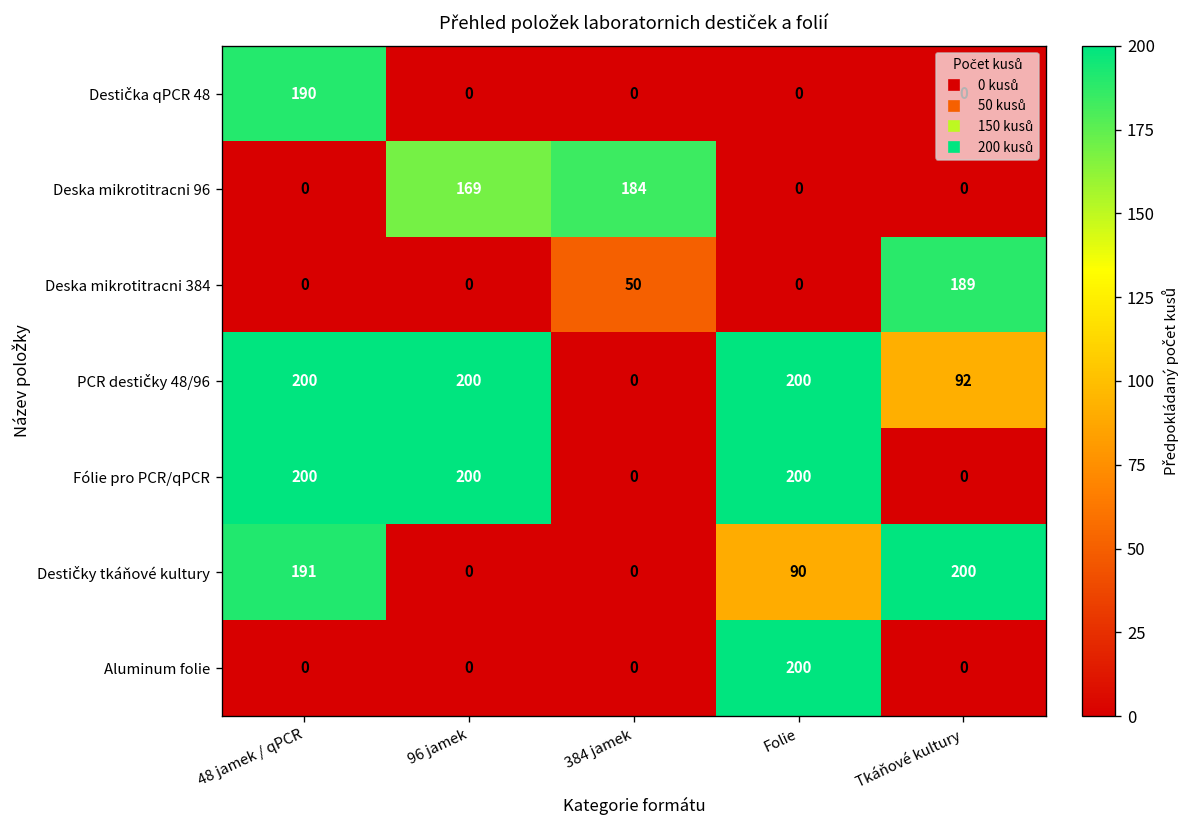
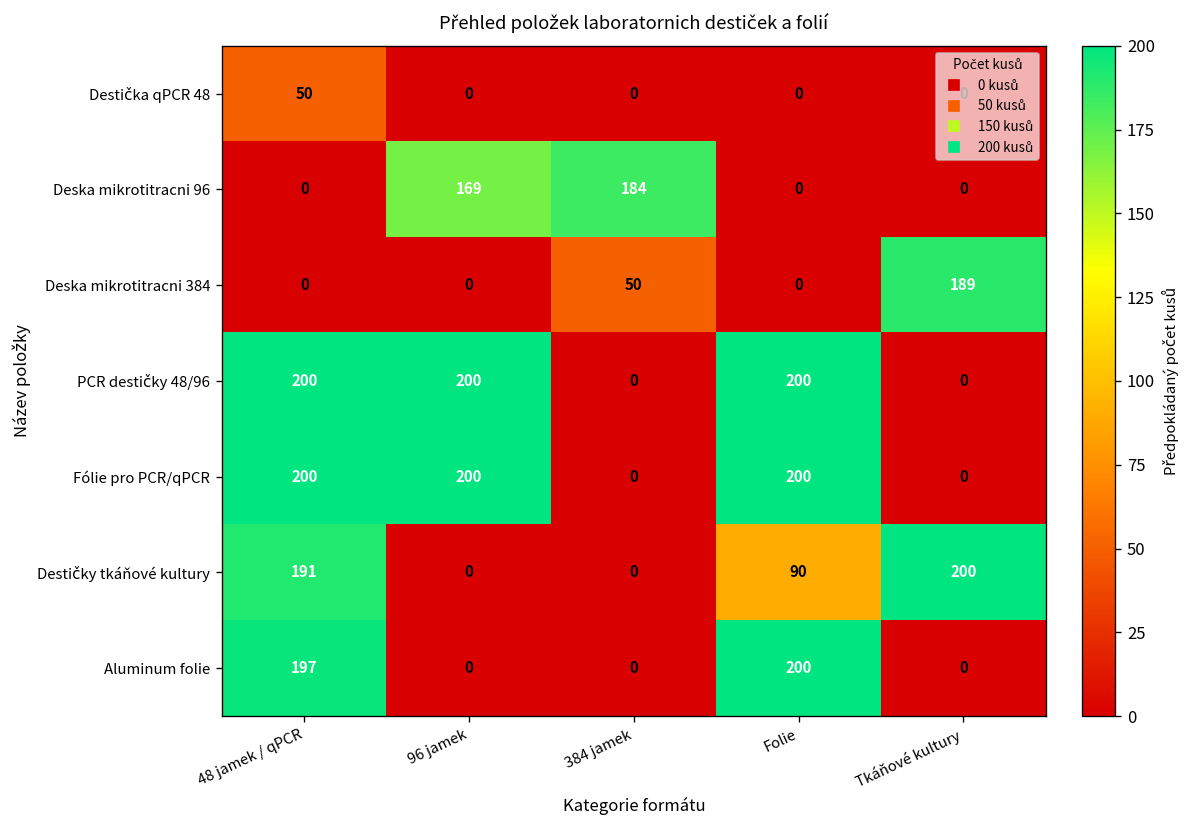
Destička qPCR 48, 48 jamek / qPCR: 190 -> 50
PCR destičky 48/96, Tkáňové kultury: 92 -> 0
Aluminum folie, 48 jamek / qPCR: 0 -> 197
